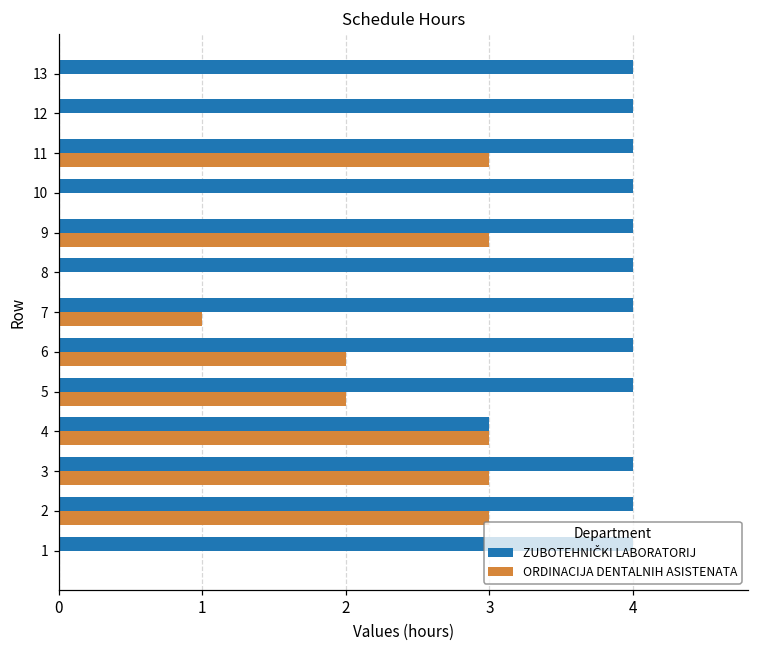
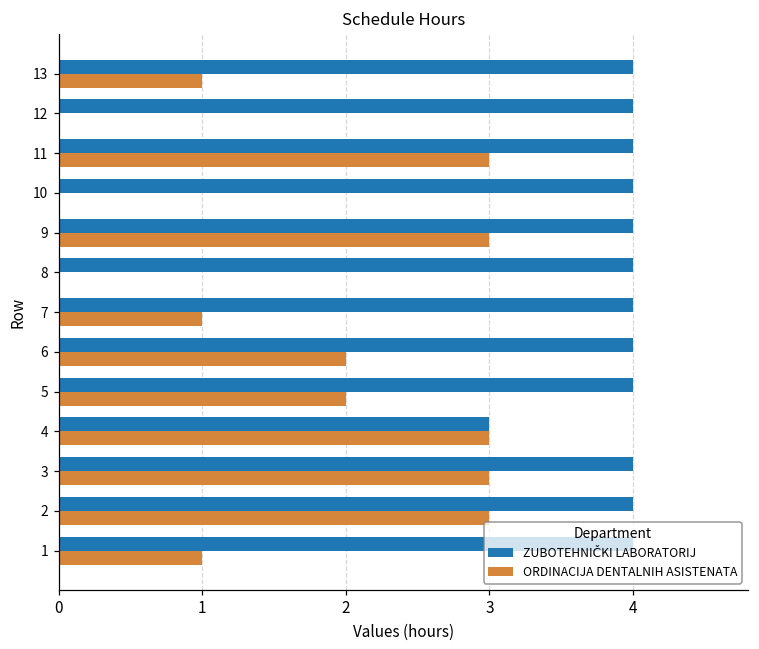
ORDINACIJA DENTALNIH ASISTENATA, 13: 0 -> 1
ORDINACIJA DENTALNIH ASISTENATA, 1: 0 -> 1
